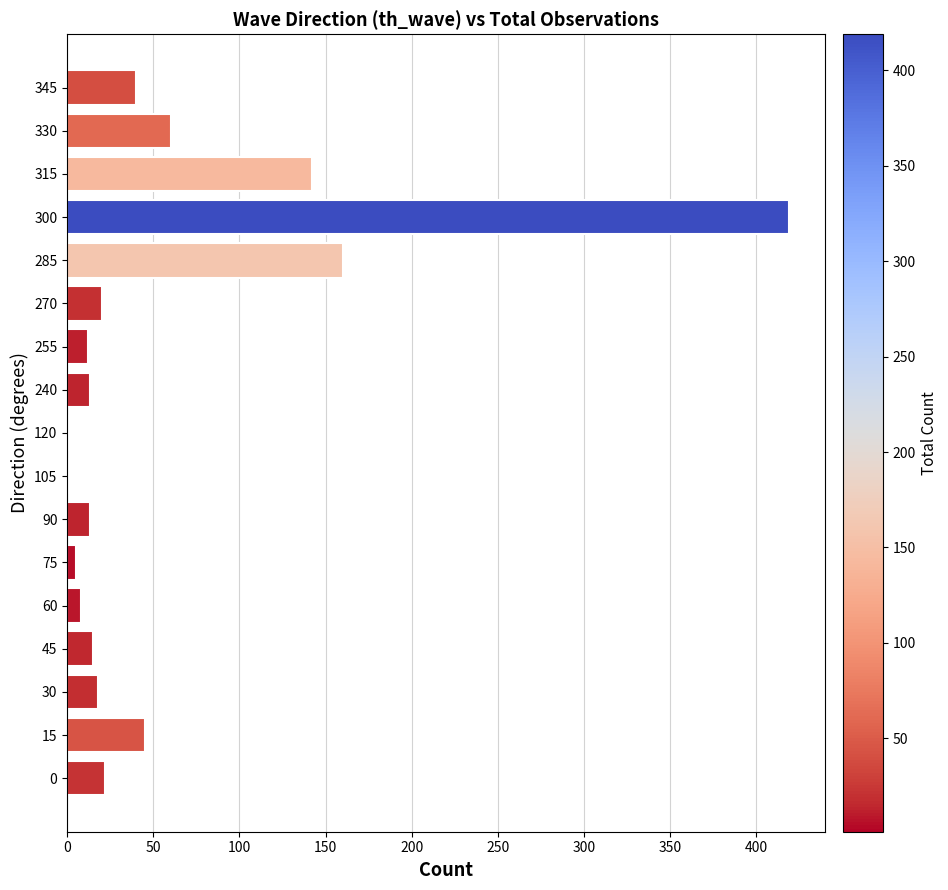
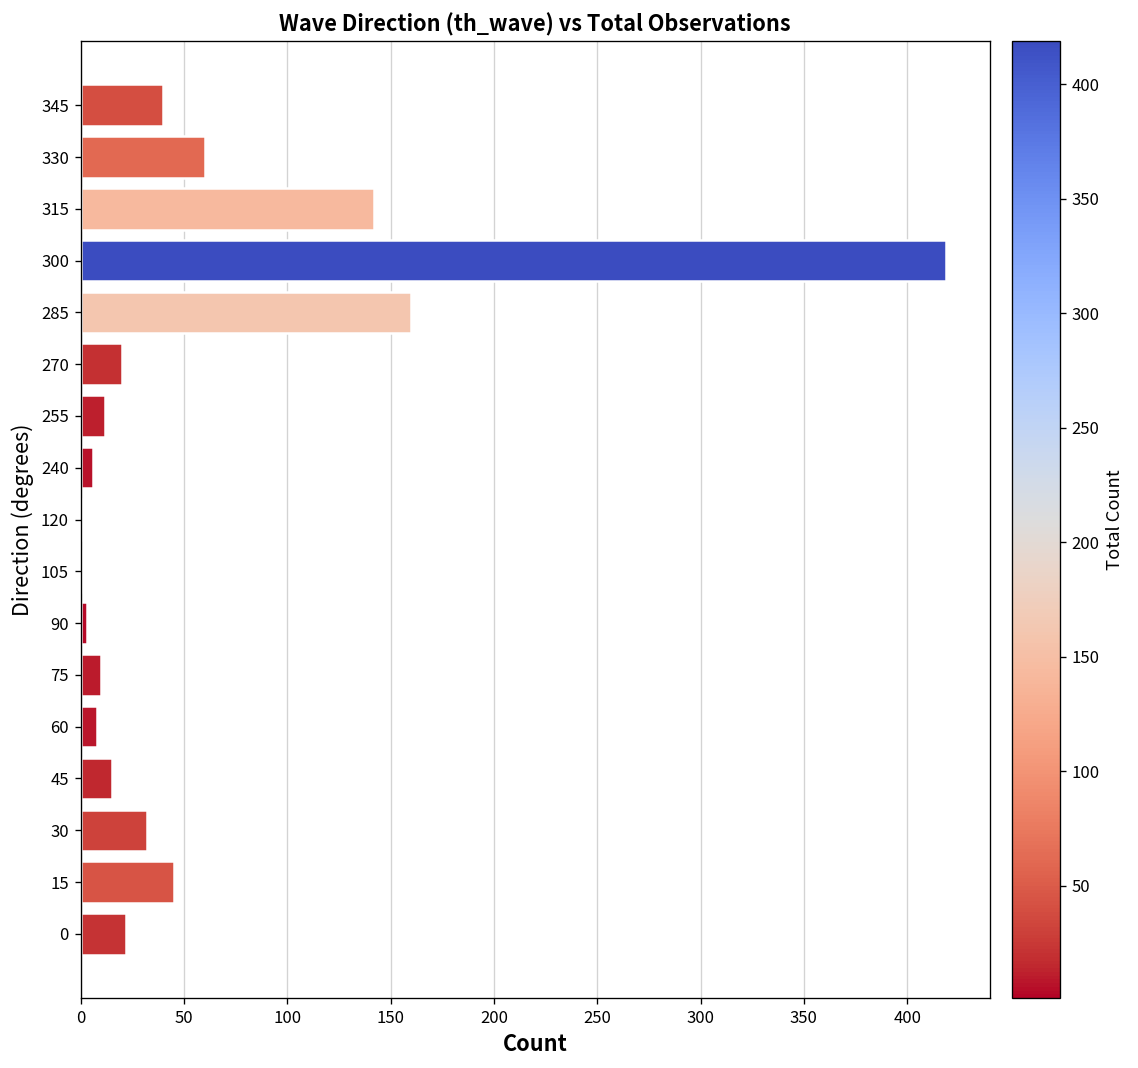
240: 13 -> 6
90: 13 -> 3
75: 5 -> 10
30: 18 -> 32
